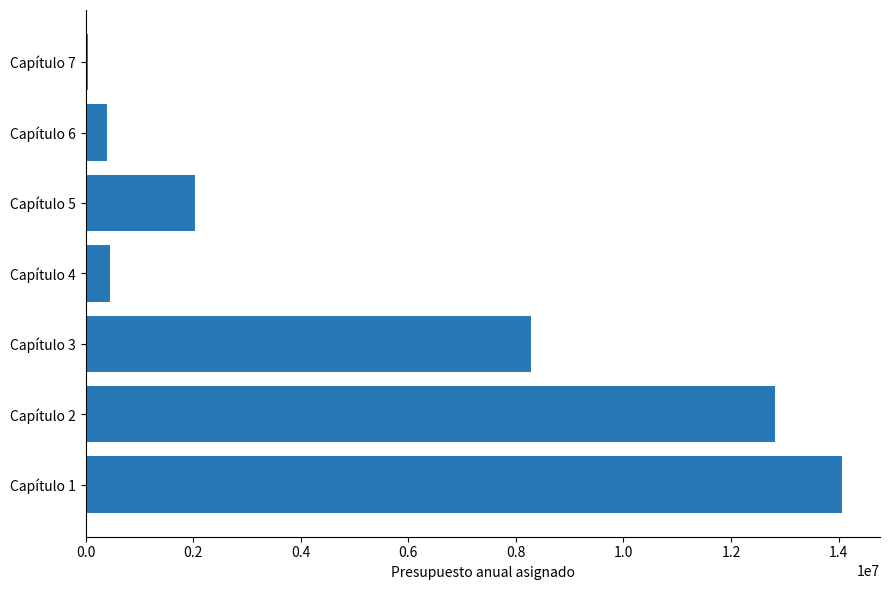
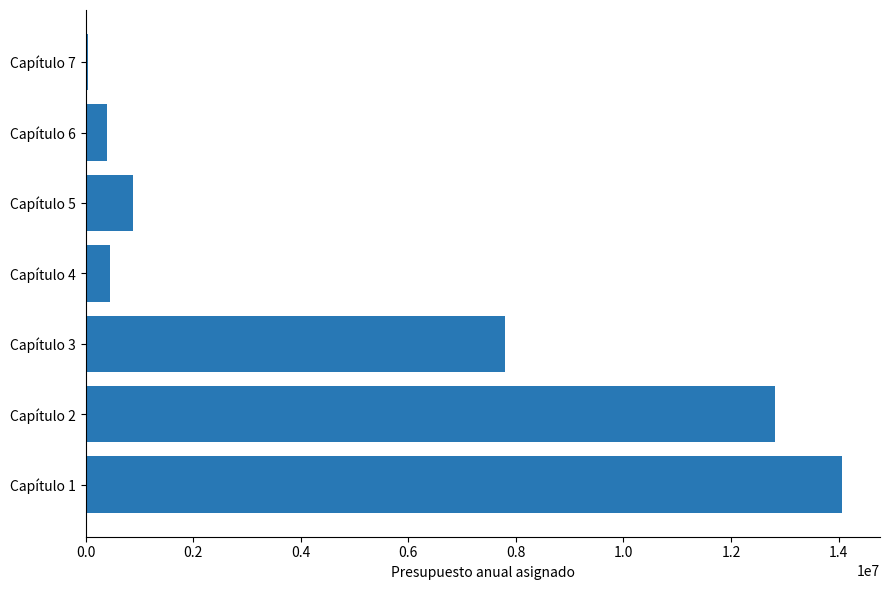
Capítulo 5: 2000000 -> 900000
Capítulo 3: 8300000 -> 7800000
